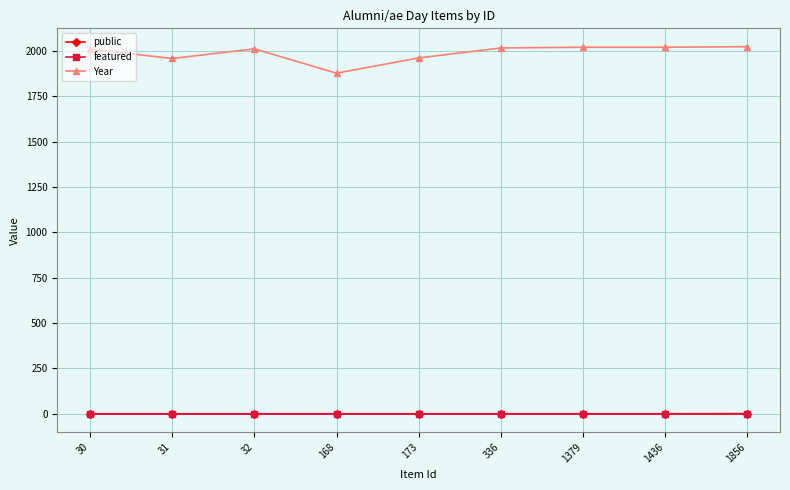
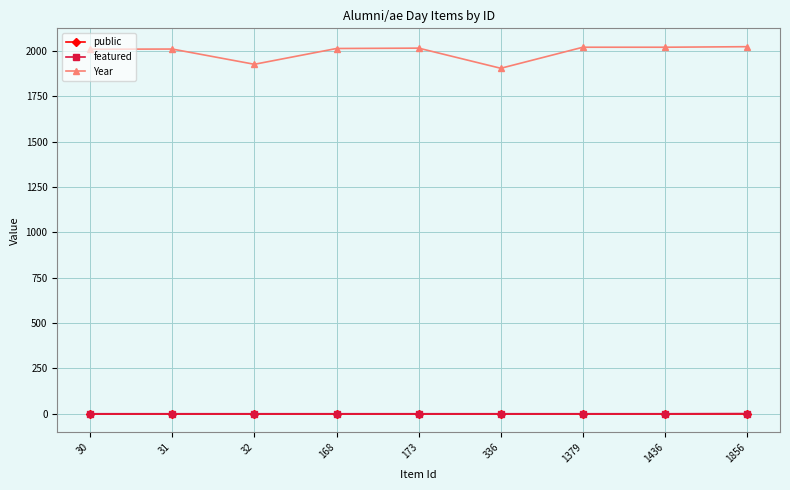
Year, 31: 1960 -> 2010
Year, 32: 2010 -> 1930
Year, 168: 1880 -> 2010
Year, 173: 1960 -> 2020
Year, 336: 2020 -> 1900
